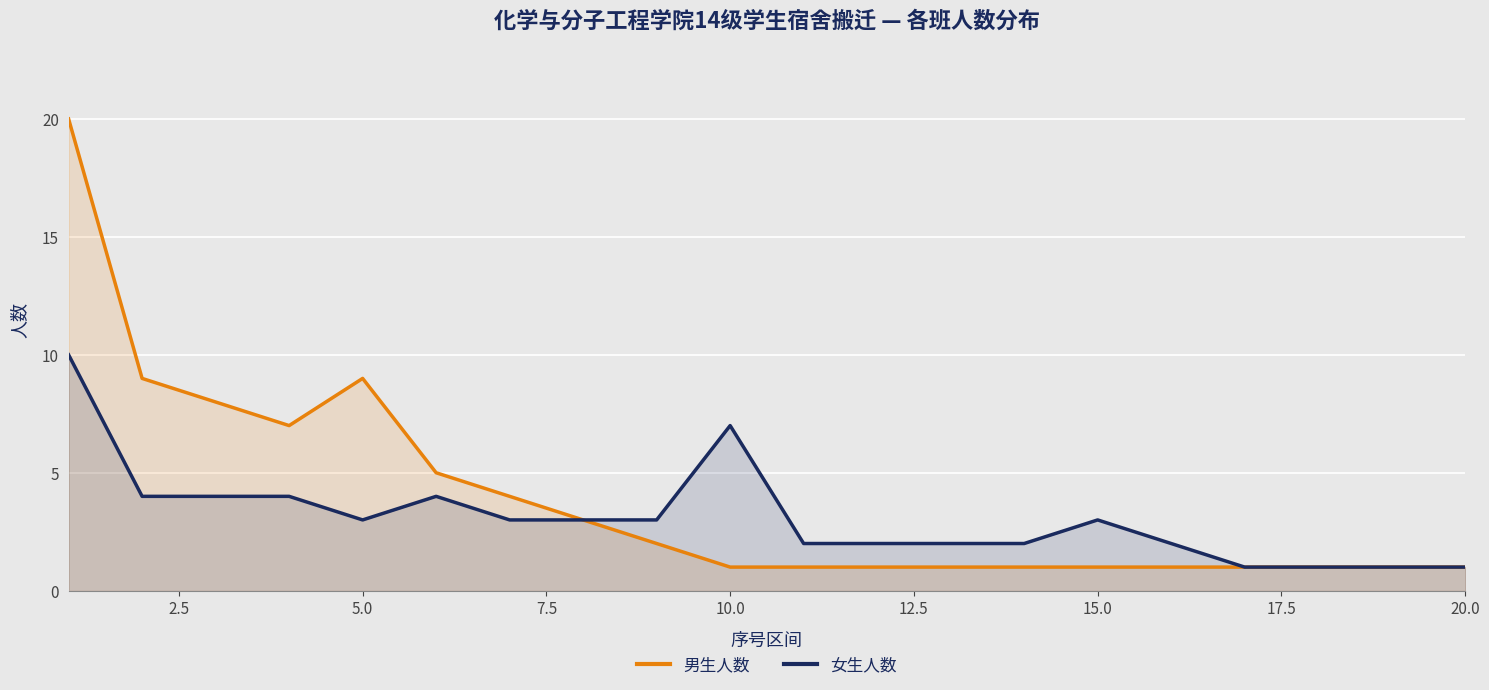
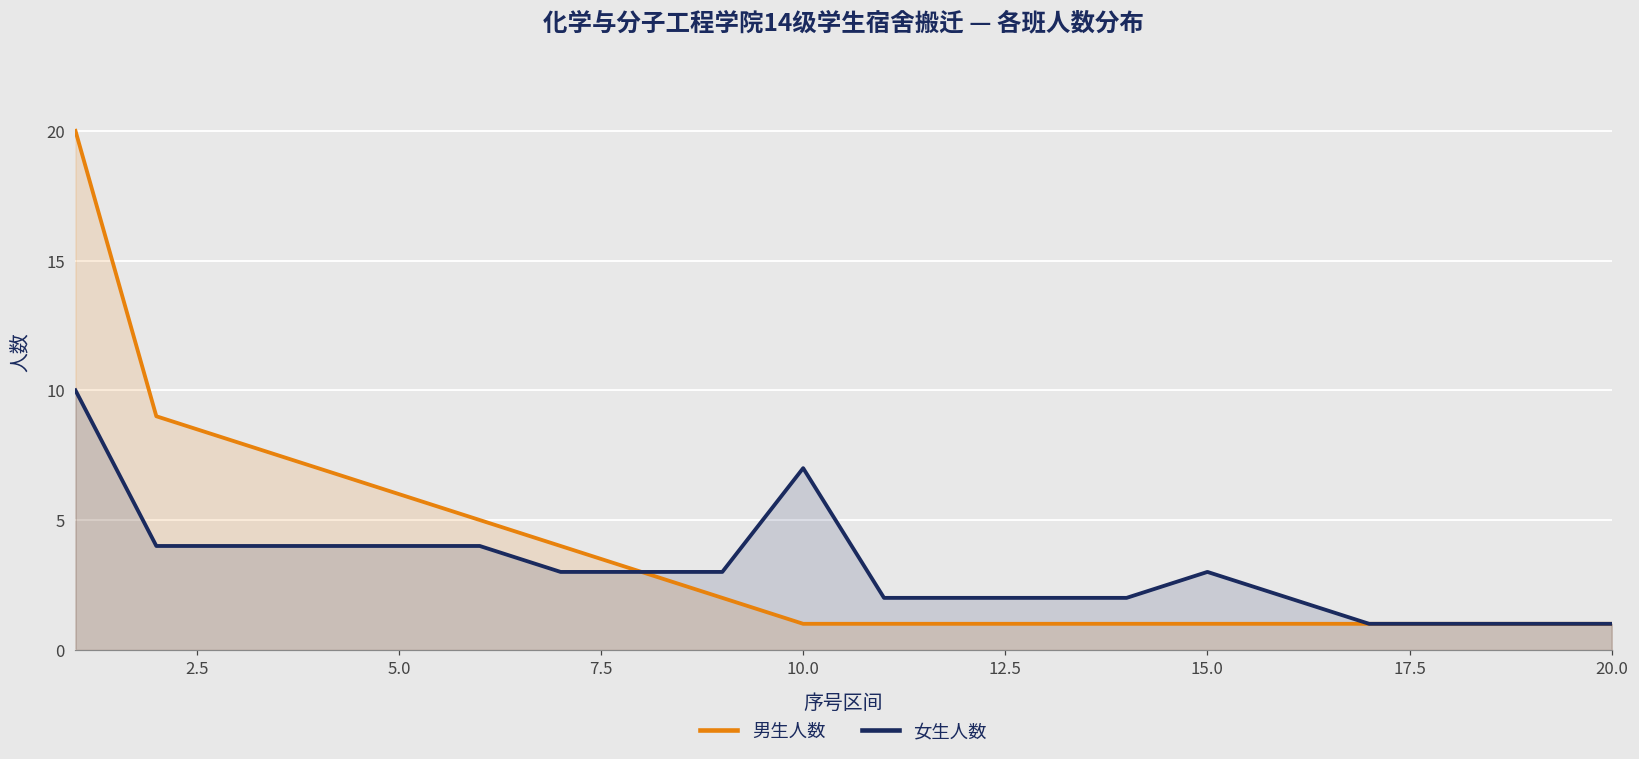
男生人数, 5.0: 9 -> 6
女生人数, 5.0: 3 -> 4
